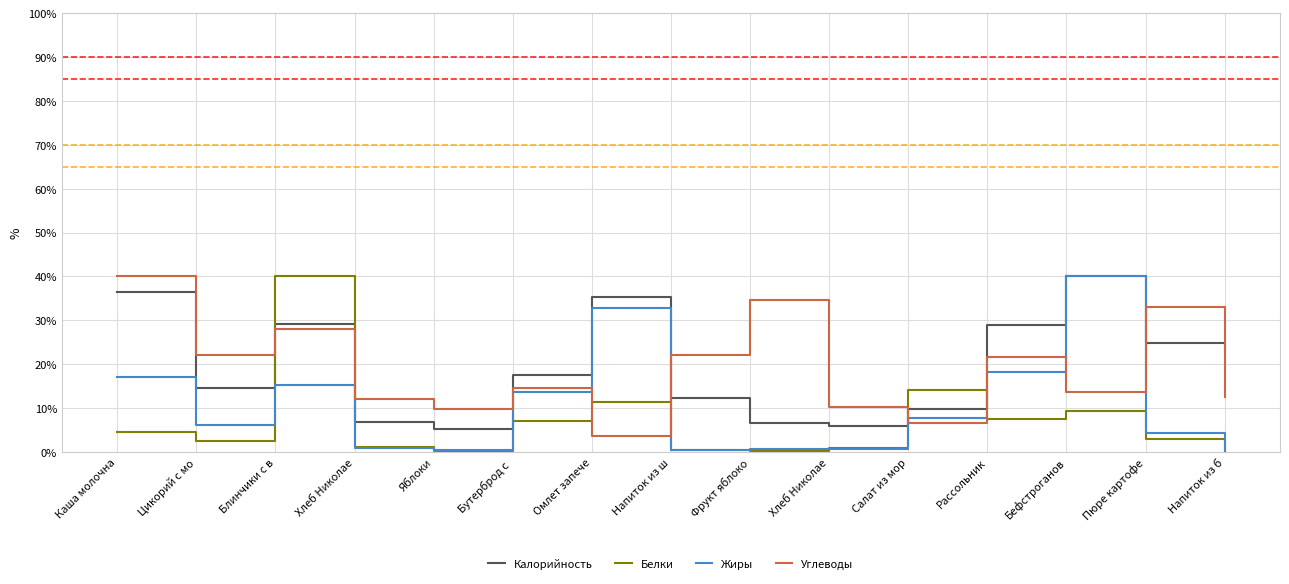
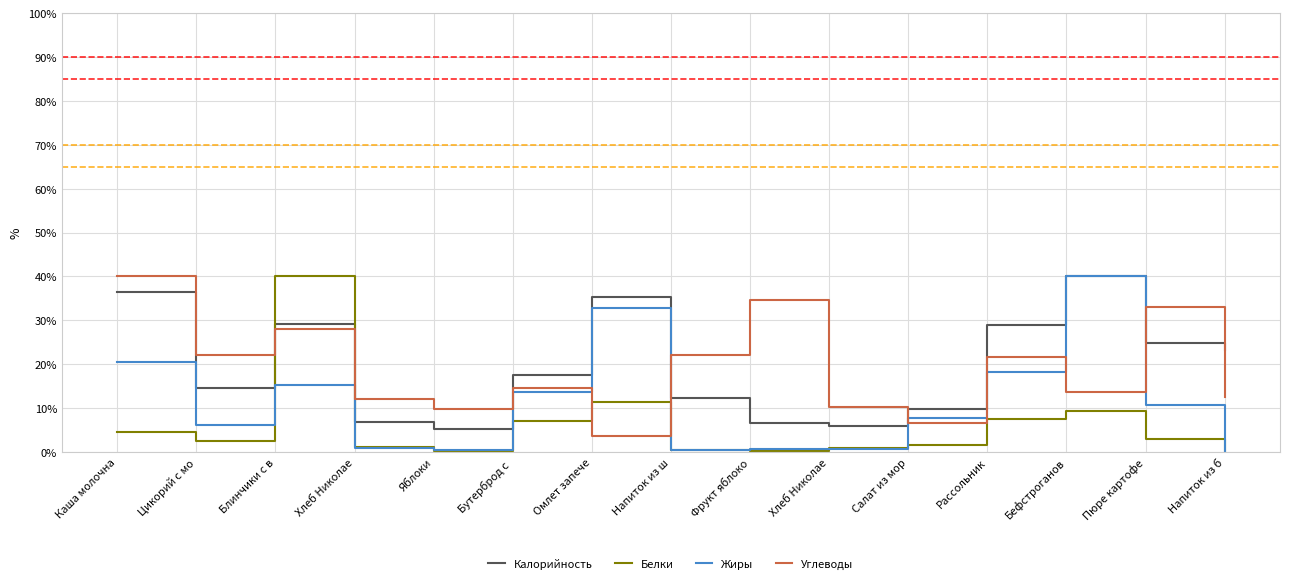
Жиры, Каша молочна: 17% -> 21%
Белки, Салат из мор: 14% -> 2%
Жиры, Пюре картофе: 4% -> 11%
